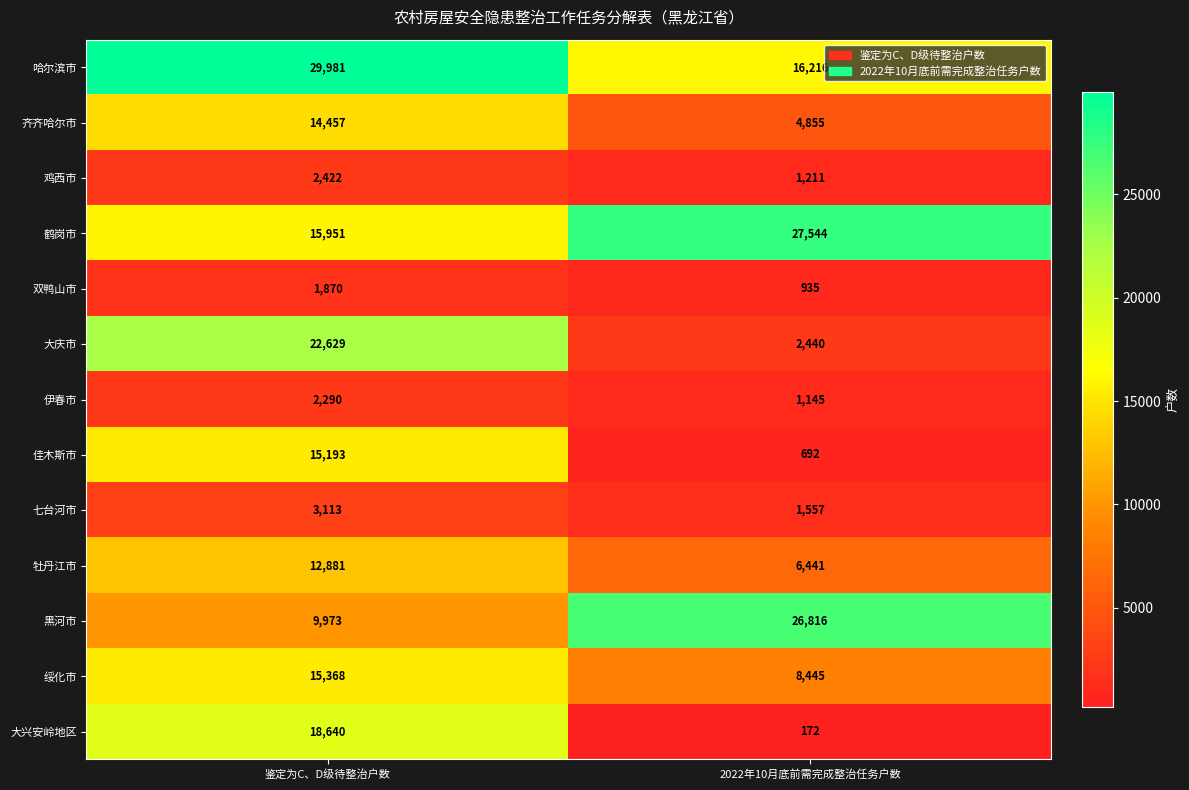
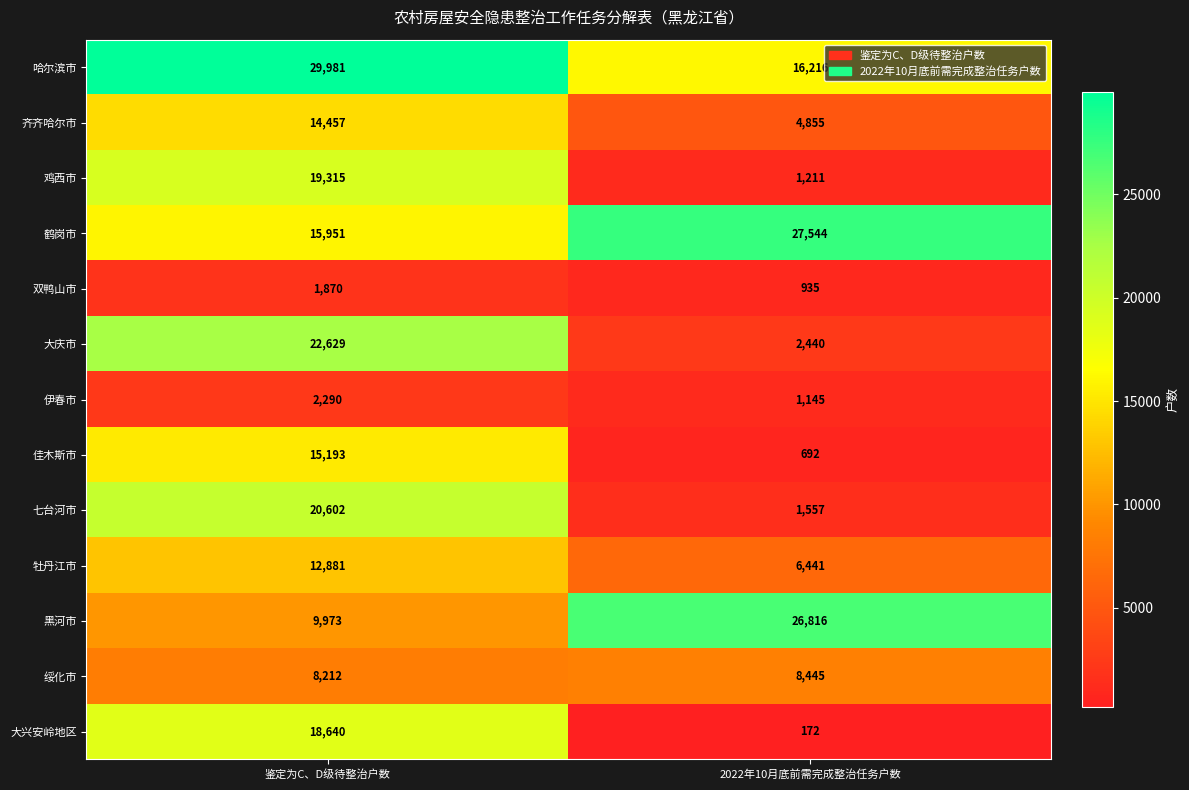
鸡西市, 鉴定为C、D级待整治户数: 2,422 -> 19,315
七台河市, 鉴定为C、D级待整治户数: 3,113 -> 20,602
绥化市, 鉴定为C、D级待整治户数: 15,368 -> 8,212
